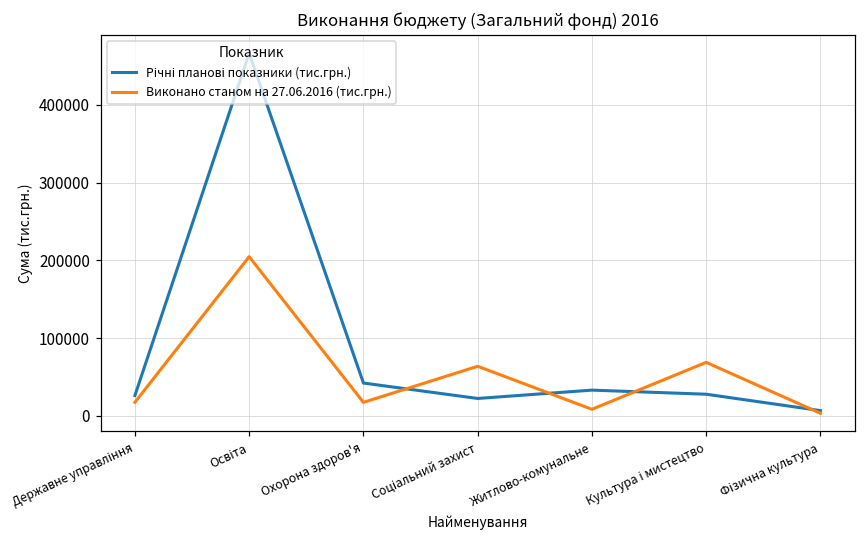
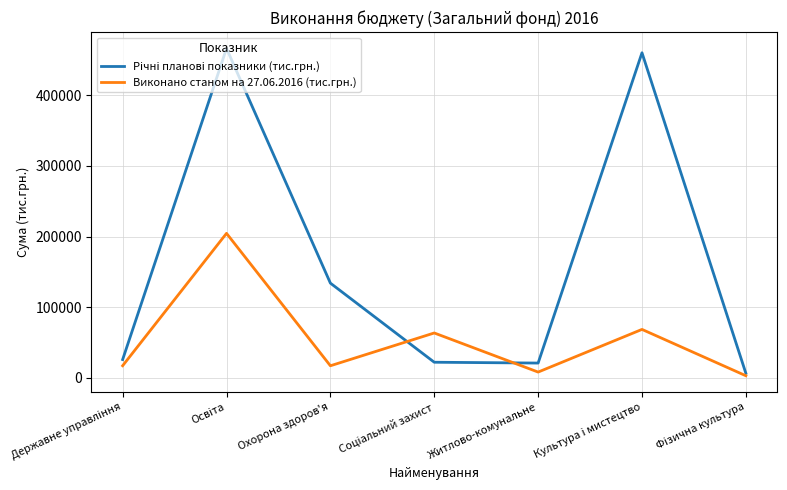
Річні планові показники (тис.грн.), Охорона здоров'я: 40000 -> 130000
Річні планові показники (тис.грн.), Житлово-комунальне: 30000 -> 20000
Річні планові показники (тис.грн.), Культура і мистецтво: 30000 -> 460000
